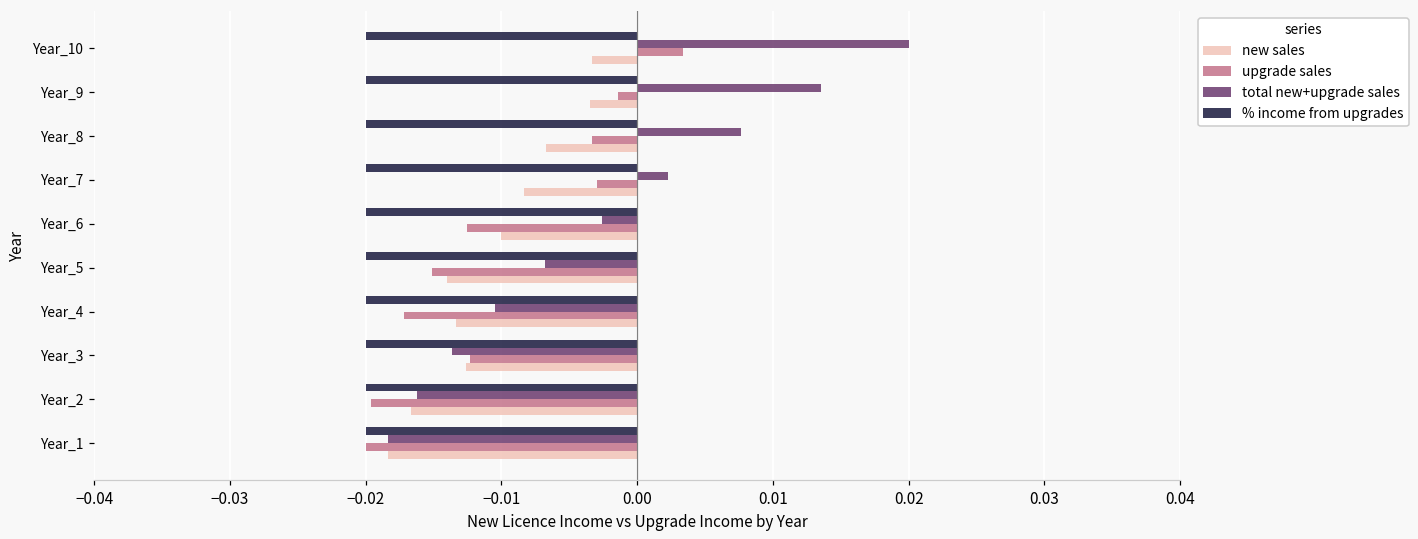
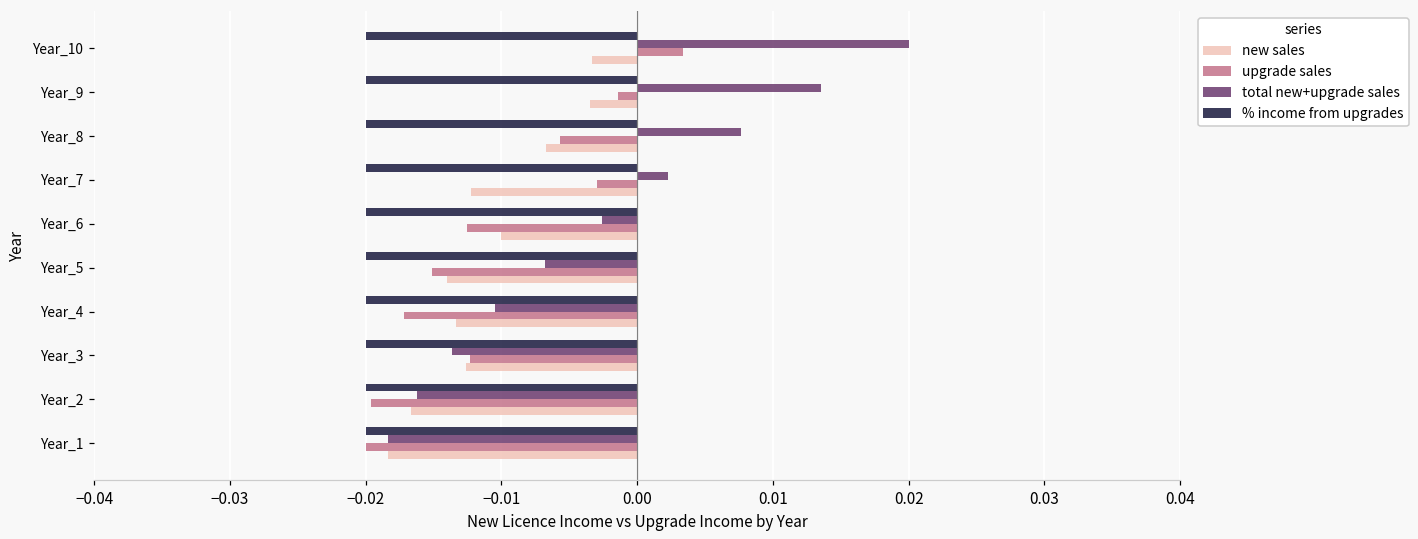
upgrade sales, Year_8: -0.0034 -> -0.0057
new sales, Year_7: -0.0084 -> -0.0122
